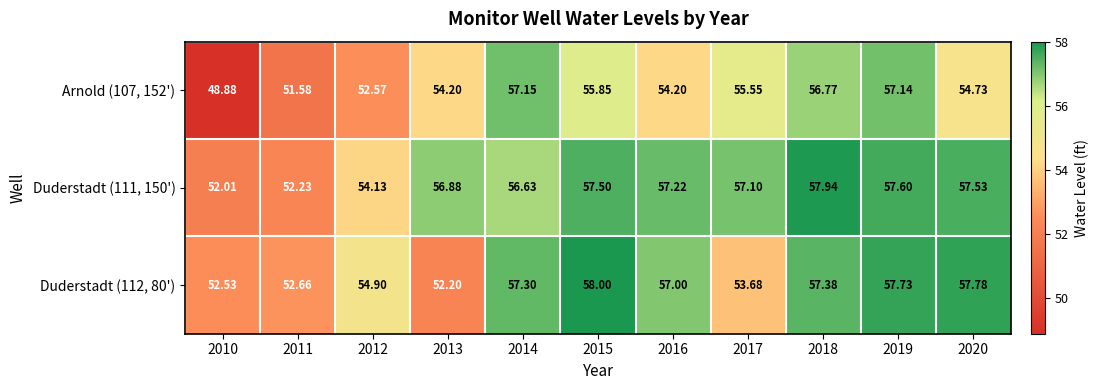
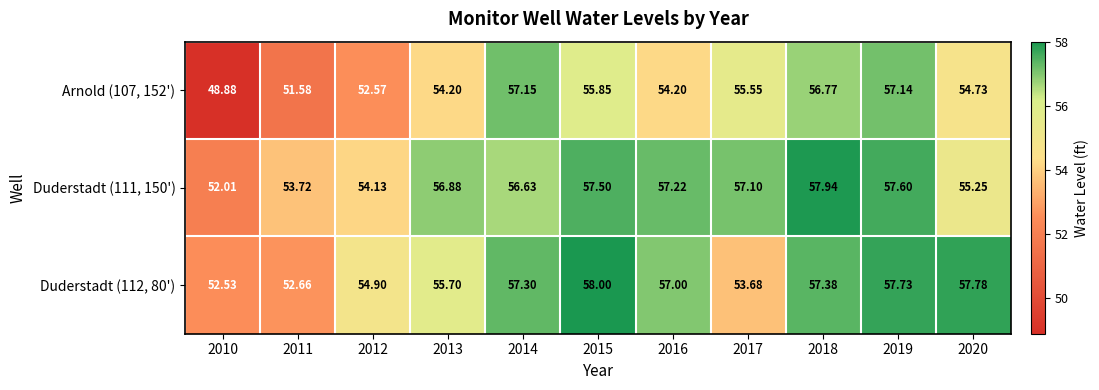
Duderstadt (111, 150'), 2011: 52.23 -> 53.72
Duderstadt (111, 150'), 2020: 57.53 -> 55.25
Duderstadt (112, 80'), 2013: 52.20 -> 55.70
